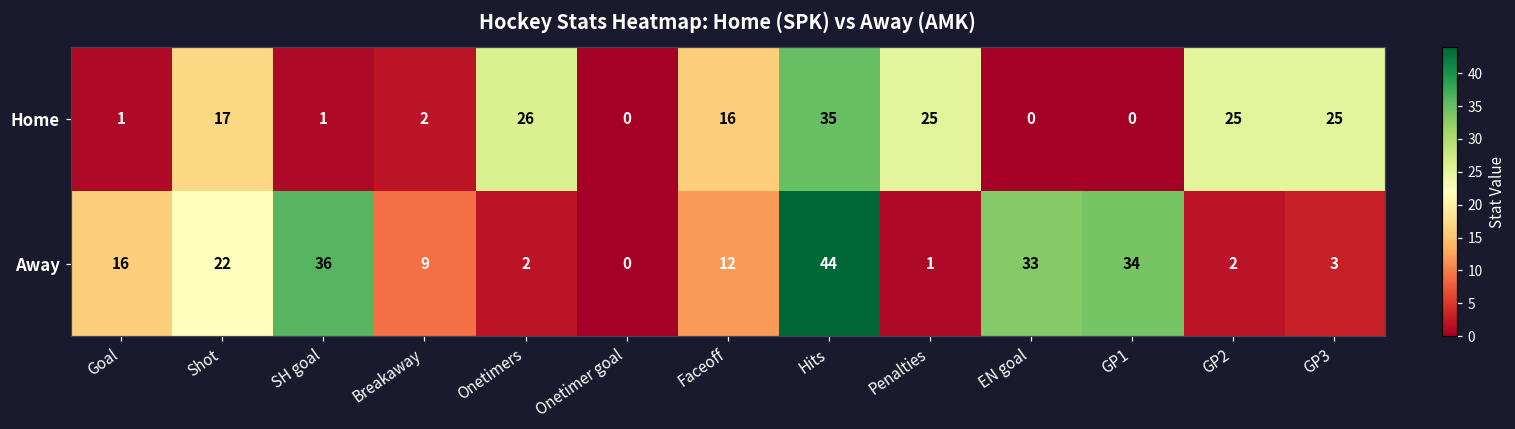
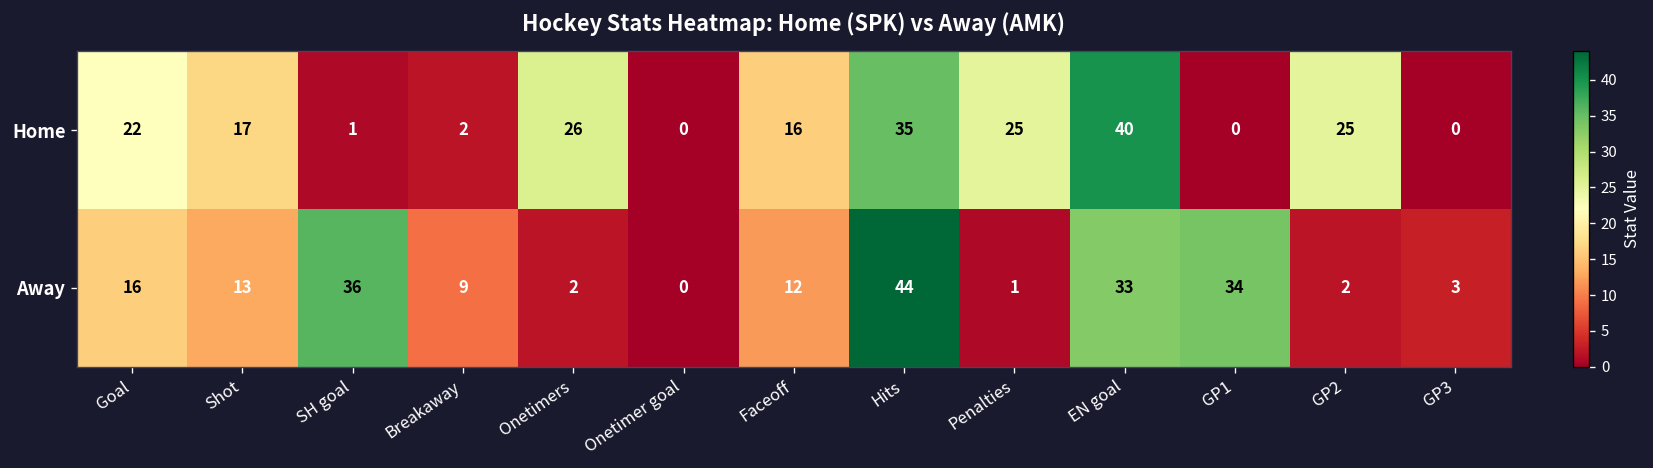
Home, Goal: 1 -> 22
Home, EN goal: 0 -> 40
Home, GP3: 25 -> 0
Away, Shot: 22 -> 13
